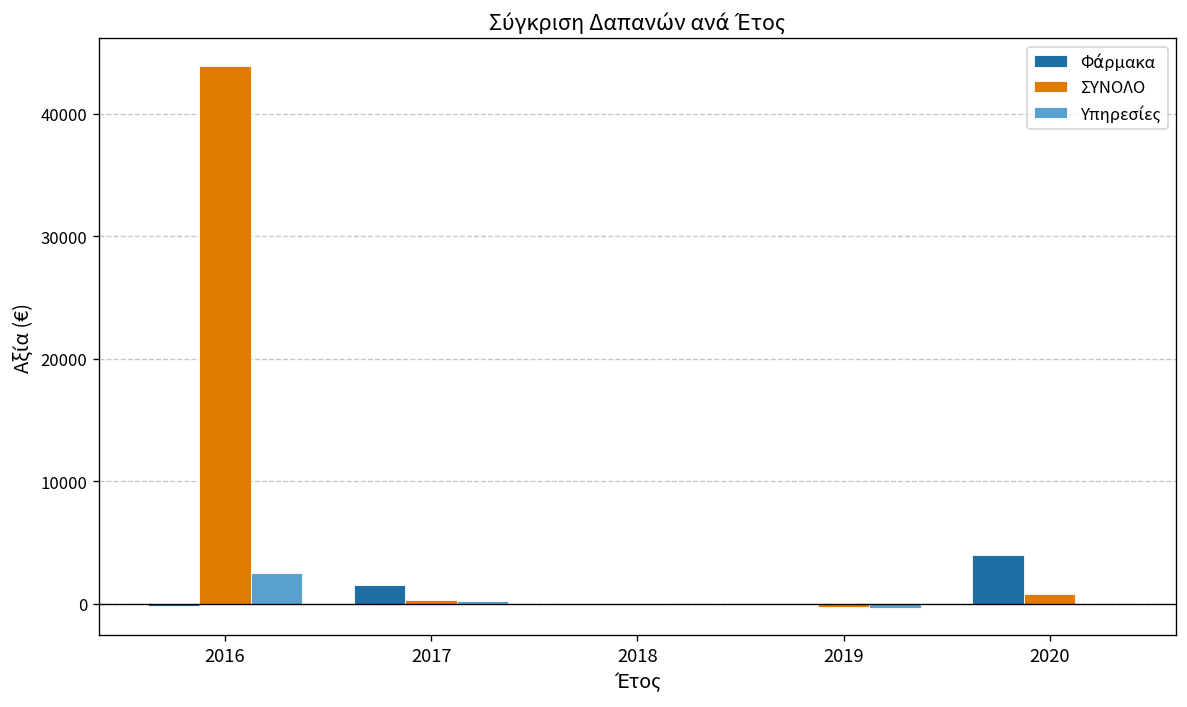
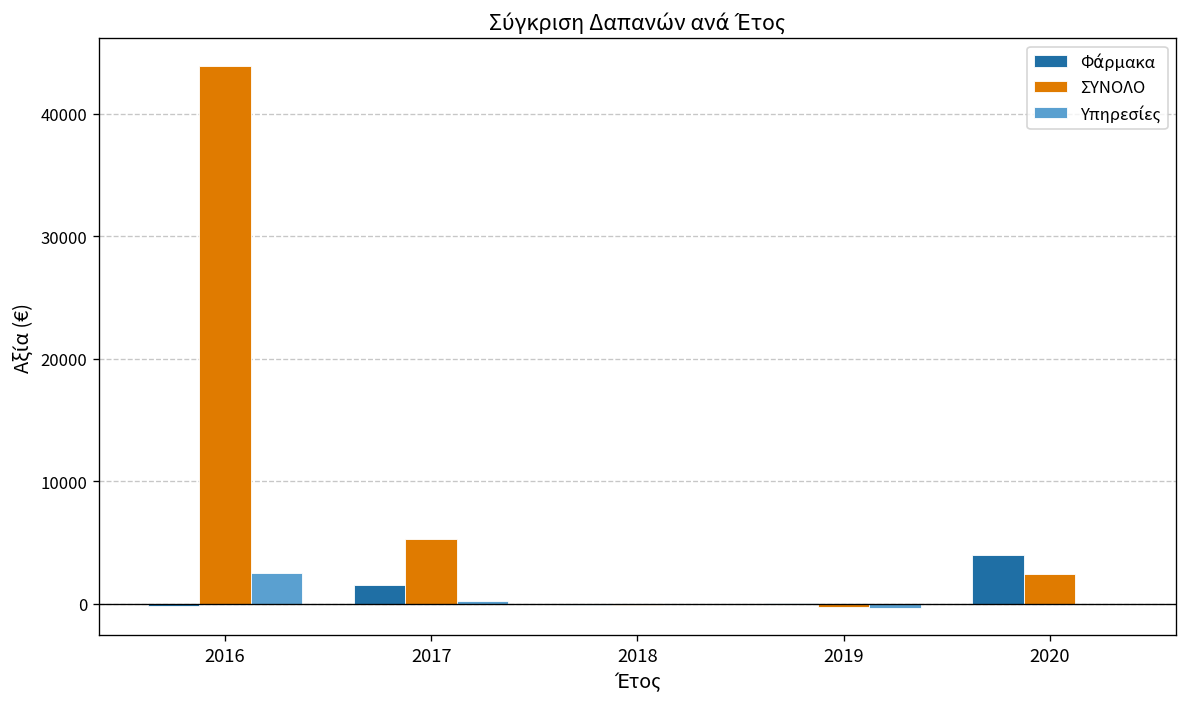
ΣΥΝΟΛΟ, 2017: 300 -> 5300
ΣΥΝΟΛΟ, 2020: 800 -> 2400
